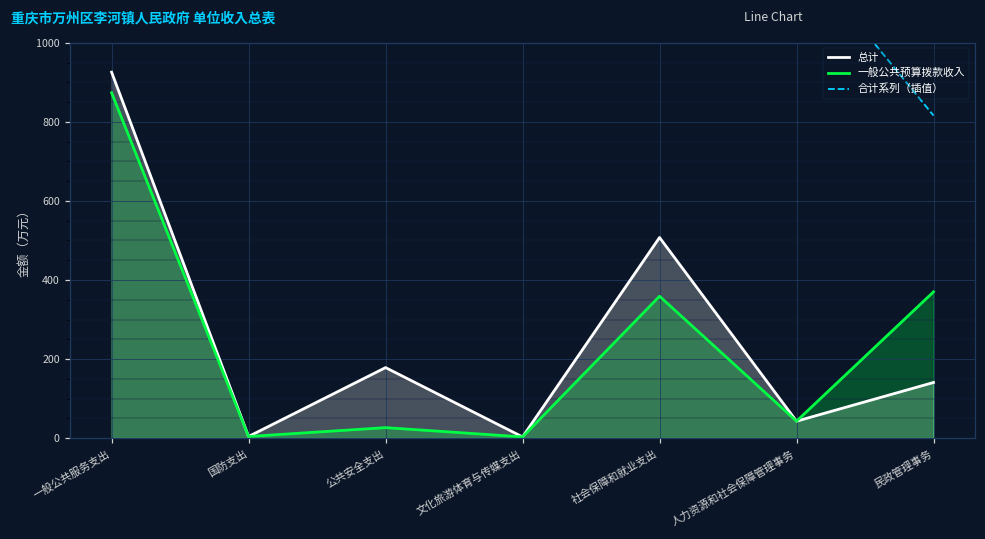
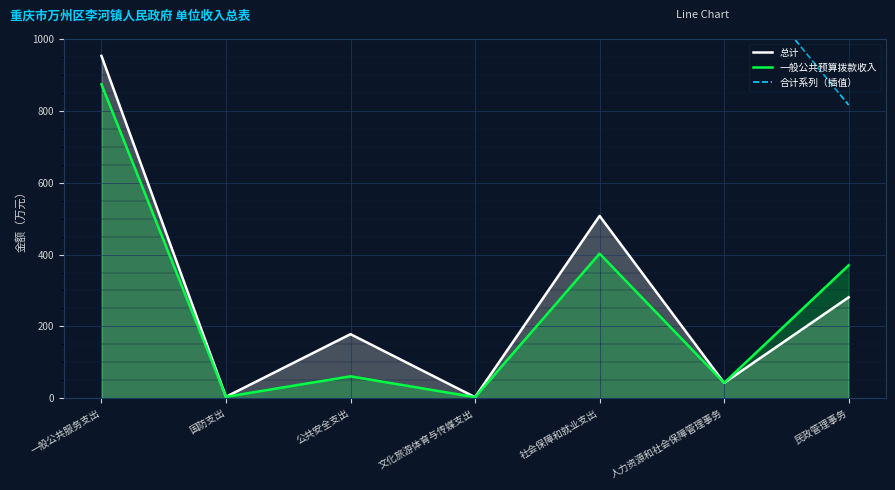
总计, 一般公共服务支出: 930 -> 950
一般公共预算拨款收入, 公共安全支出: 30 -> 60
一般公共预算拨款收入, 社会保障和就业支出: 360 -> 400
总计, 民政管理事务: 140 -> 280
